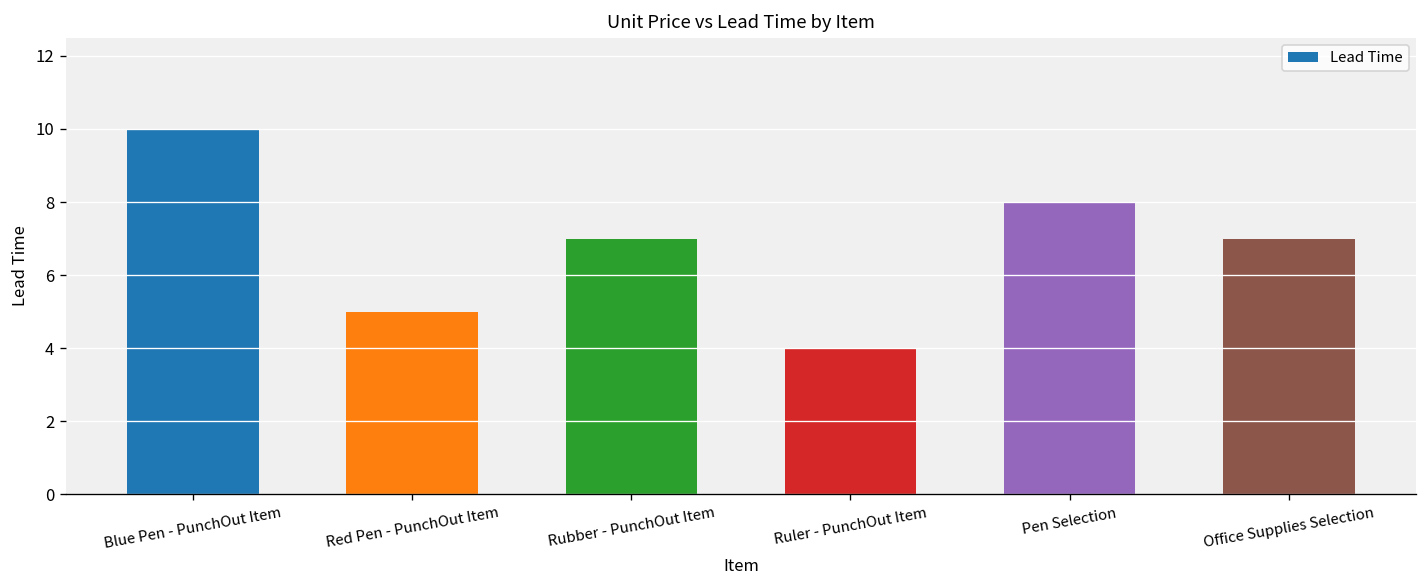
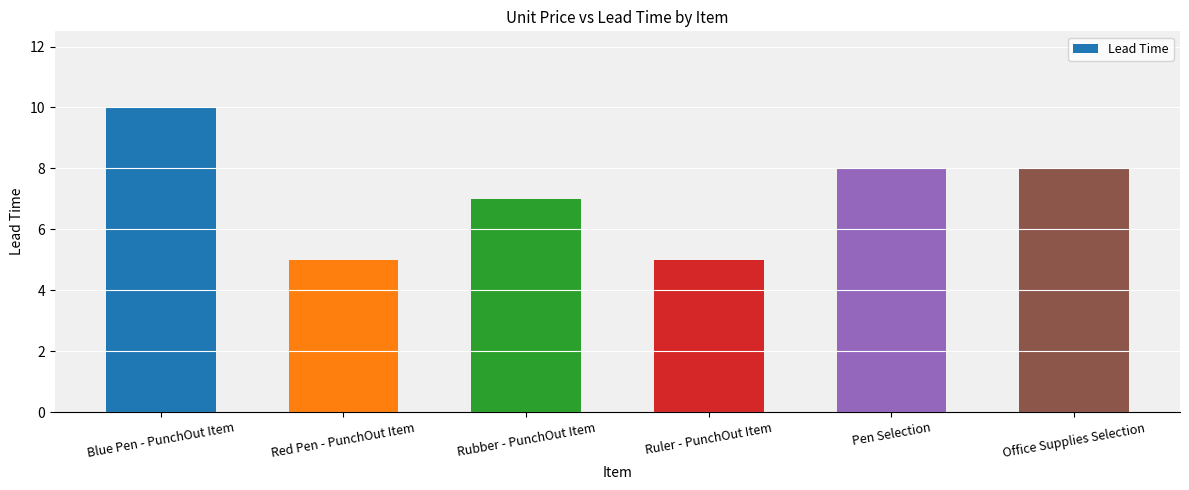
Ruler - PunchOut Item: 4 -> 5
Office Supplies Selection: 7 -> 8
